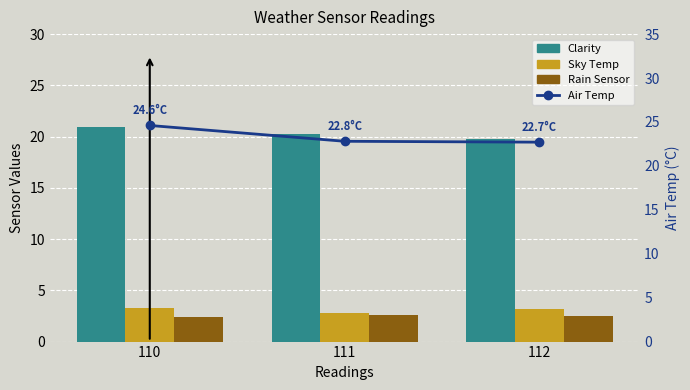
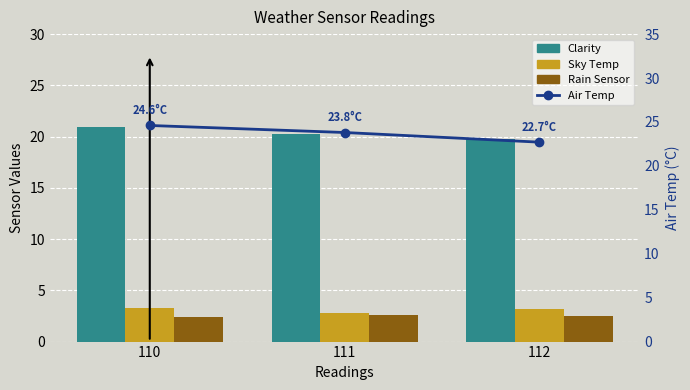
Air Temp, 111: 22.8°C -> 23.8°C
